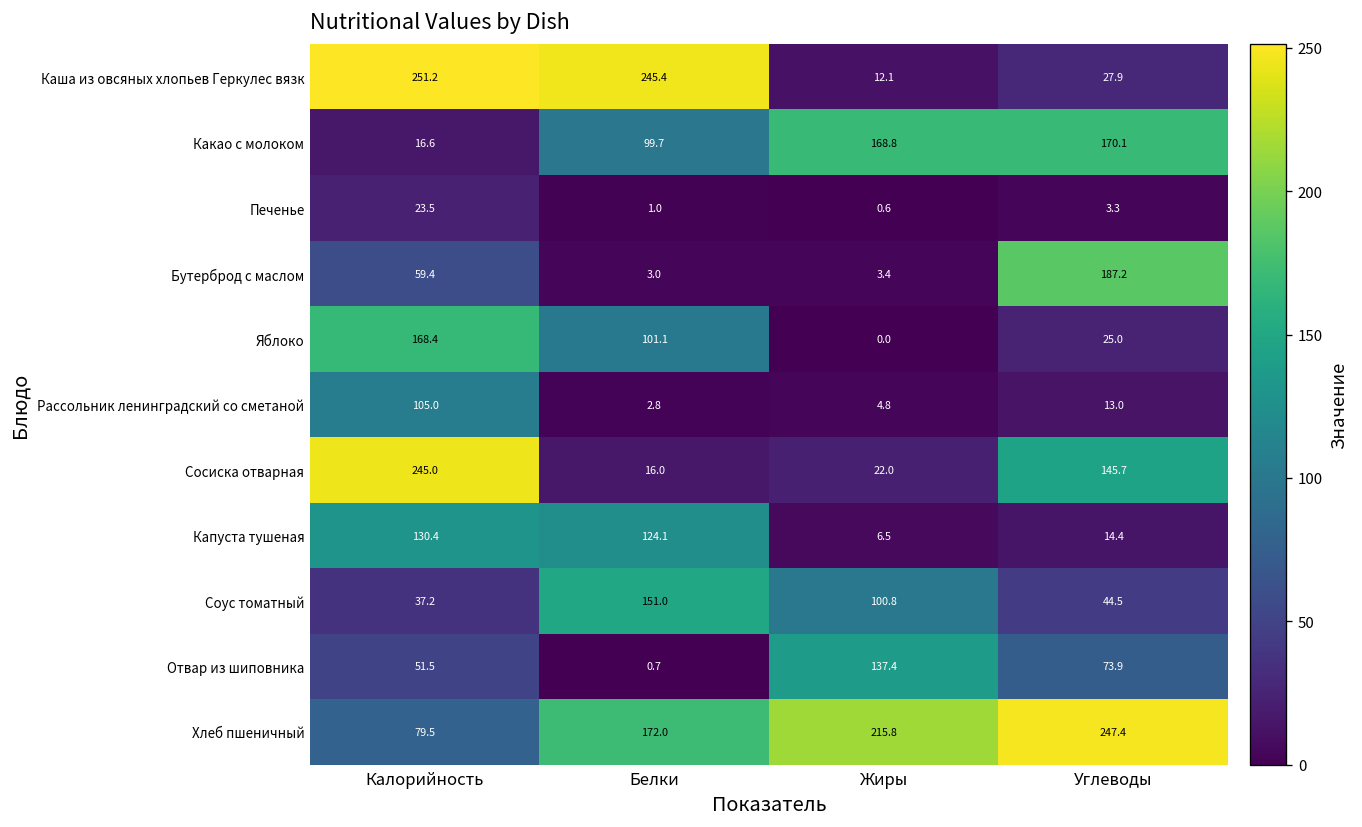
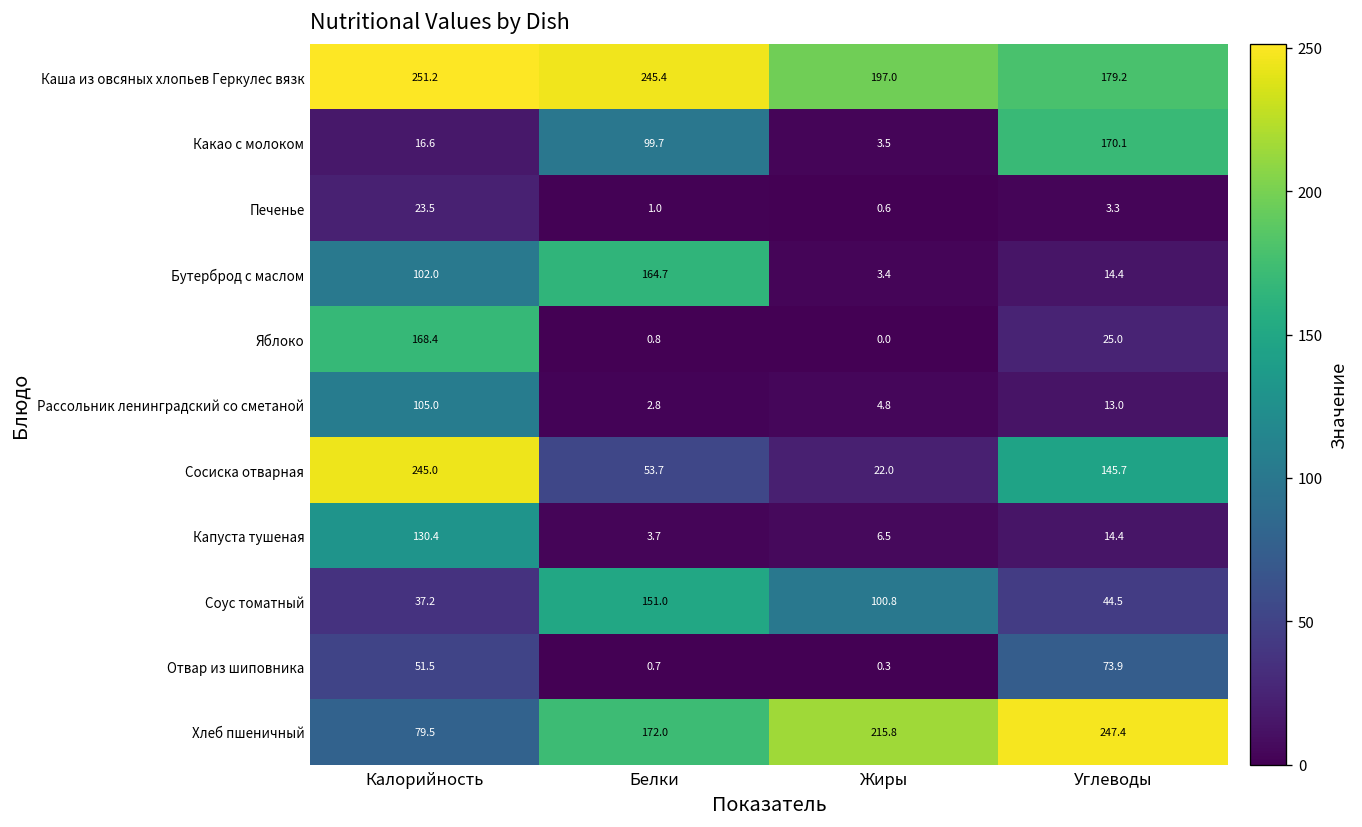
Каша из овсяных хлопьев Геркулес вязк, Жиры: 12.1 -> 197.0
Каша из овсяных хлопьев Геркулес вязк, Углеводы: 27.9 -> 179.2
Какао с молоком, Жиры: 168.8 -> 3.5
Бутерброд с маслом, Калорийность: 59.4 -> 102.0
Бутерброд с маслом, Белки: 3.0 -> 164.7
Бутерброд с маслом, Углеводы: 187.2 -> 14.4
Яблоко, Белки: 101.1 -> 0.8
Сосиска отварная, Белки: 16.0 -> 53.7
Капуста тушеная, Белки: 124.1 -> 3.7
Отвар из шиповника, Жиры: 137.4 -> 0.3
